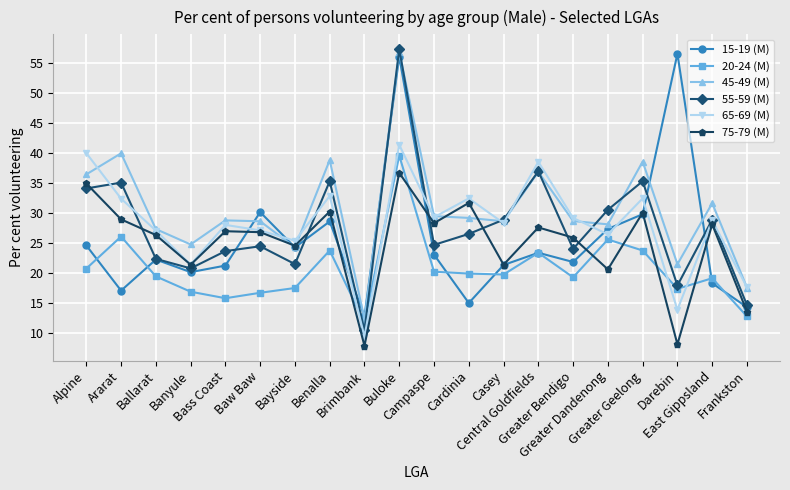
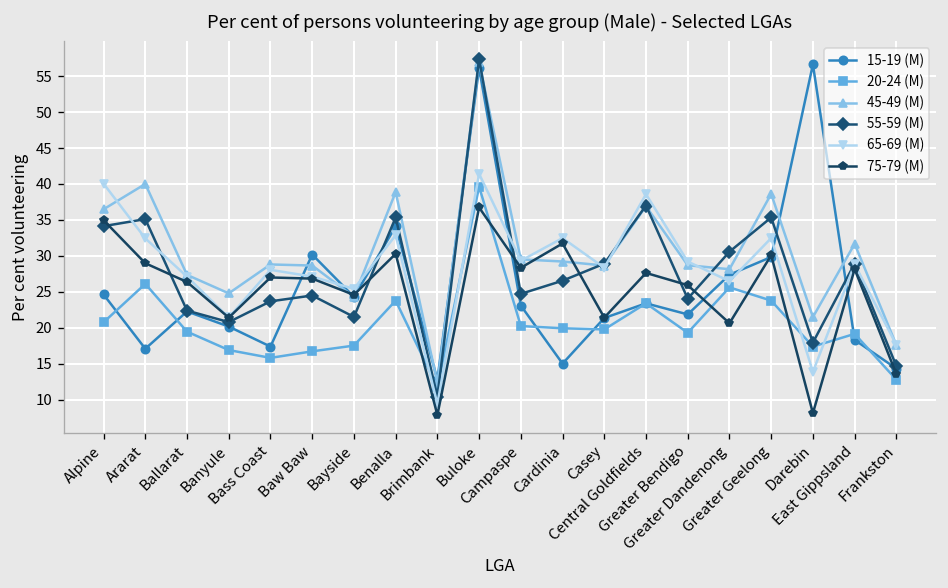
15-19 (M), Bass Coast: 21 -> 17
15-19 (M), Benalla: 29 -> 34
